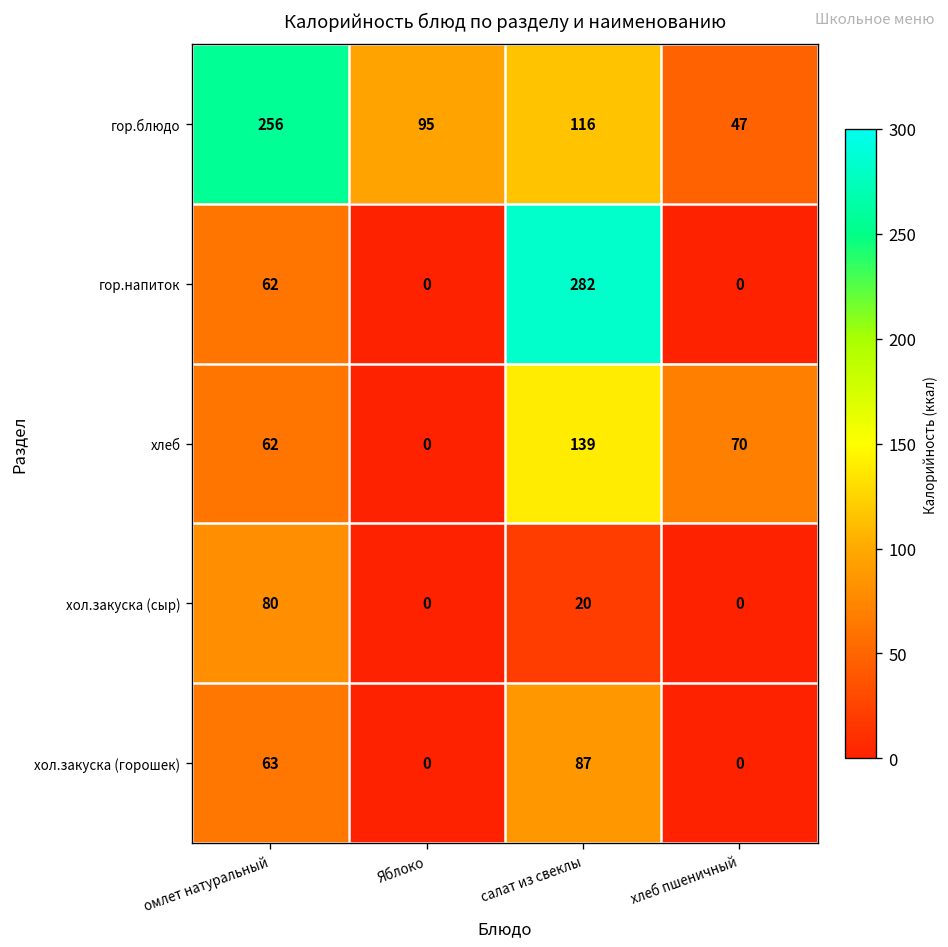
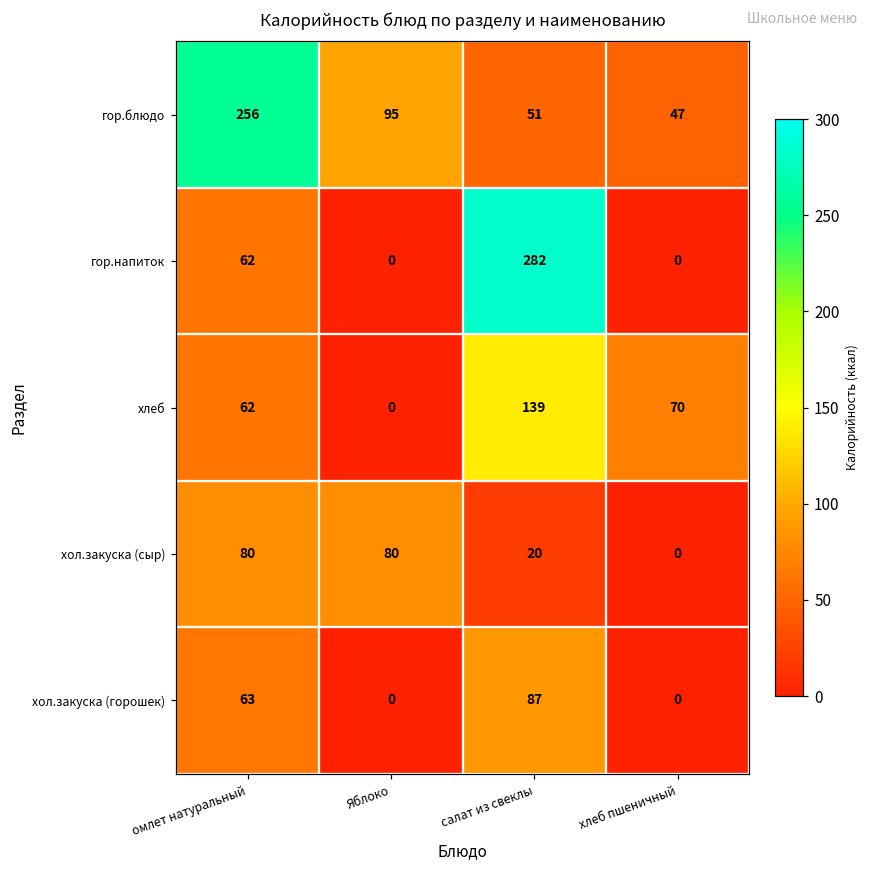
гор.блюдо, салат из свеклы: 116 -> 51
хол.закуска (сыр), Яблоко: 0 -> 80
